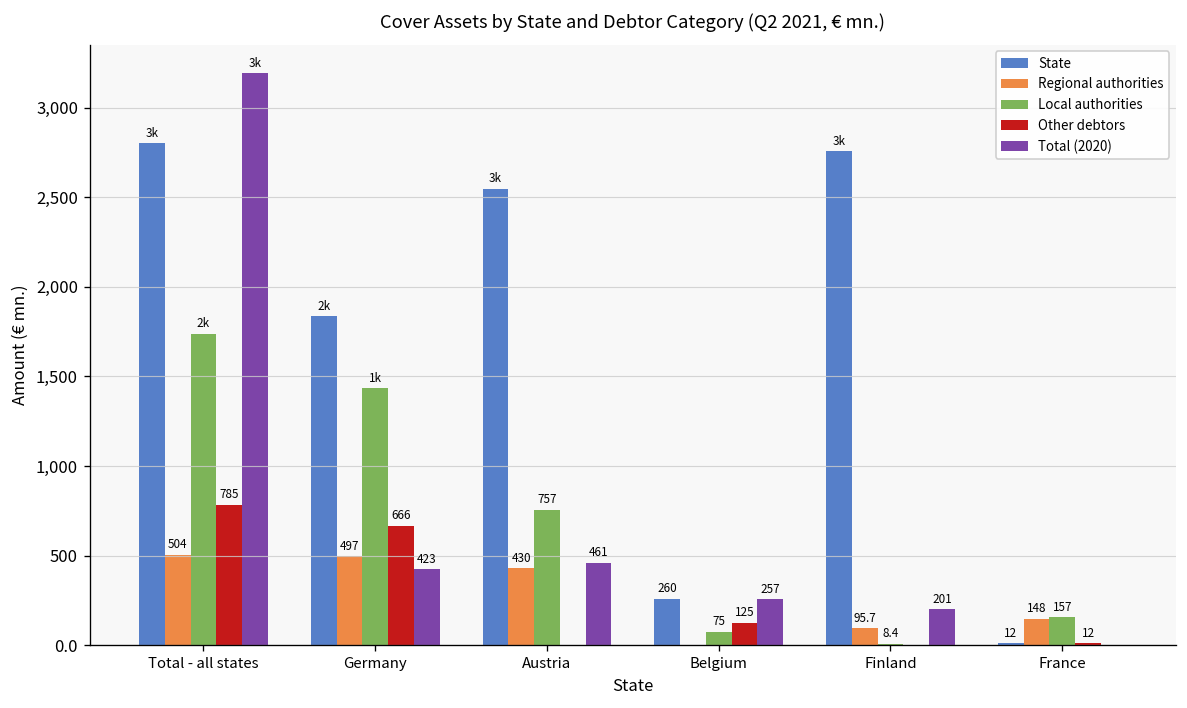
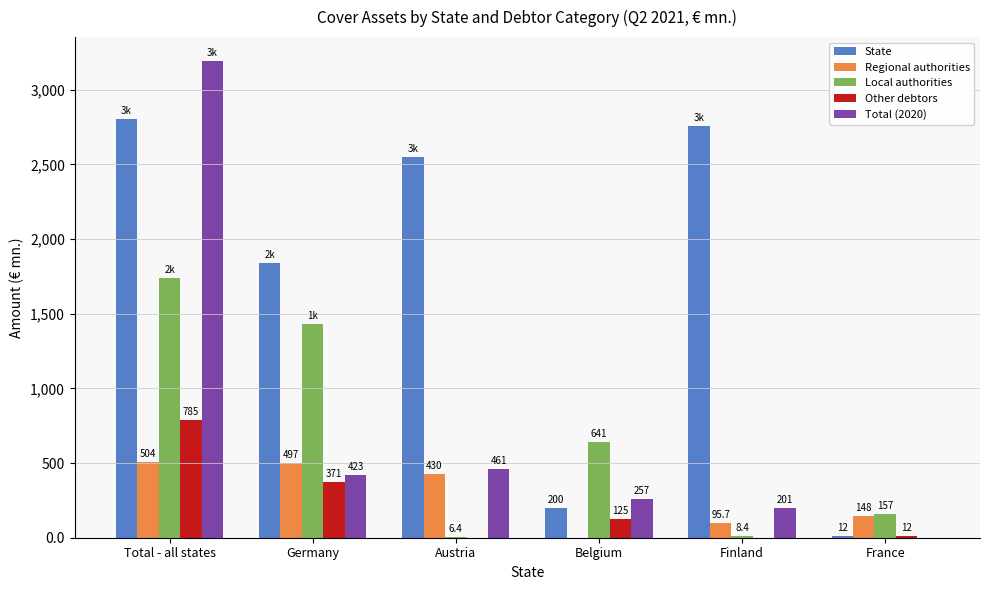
Other debtors, Germany: 666 -> 371
Local authorities, Austria: 757 -> 6.4
State, Belgium: 260 -> 200
Local authorities, Belgium: 75 -> 641
